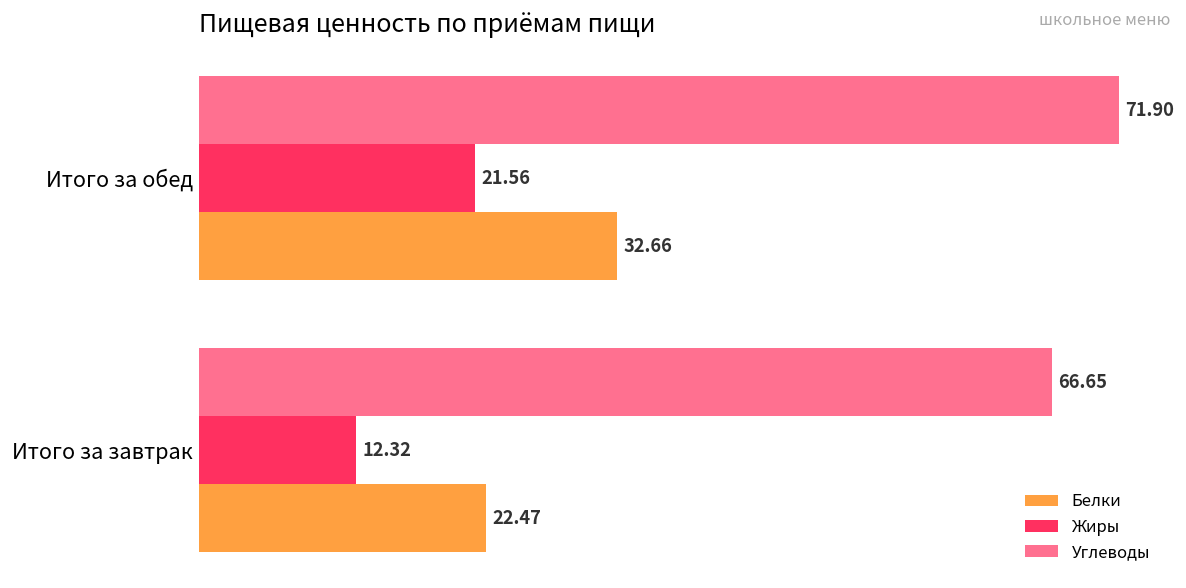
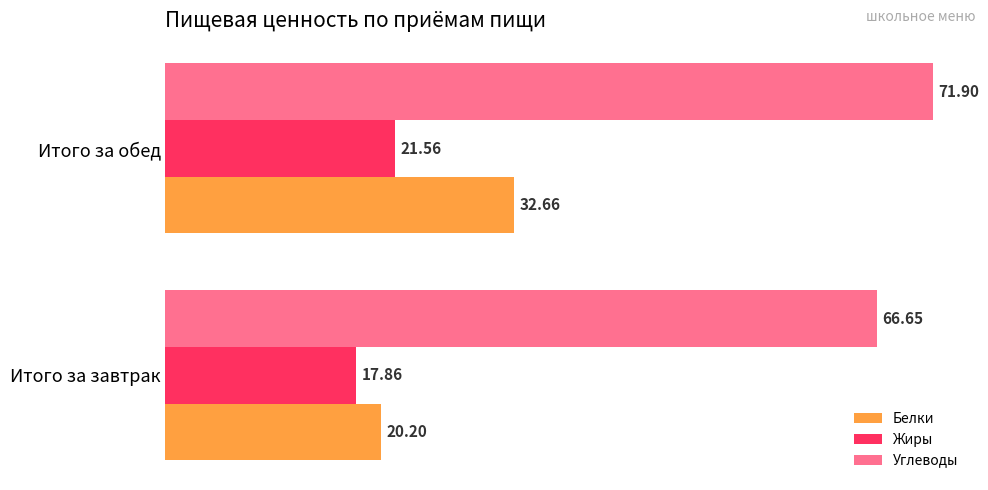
Жиры, Итого за завтрак: 12.32 -> 17.86
Белки, Итого за завтрак: 22.47 -> 20.20
